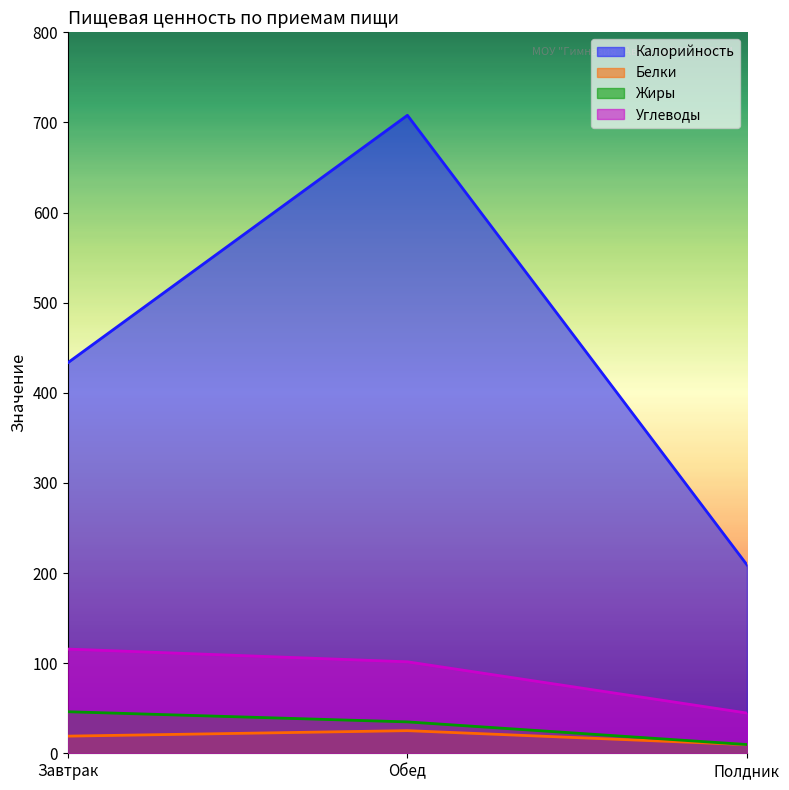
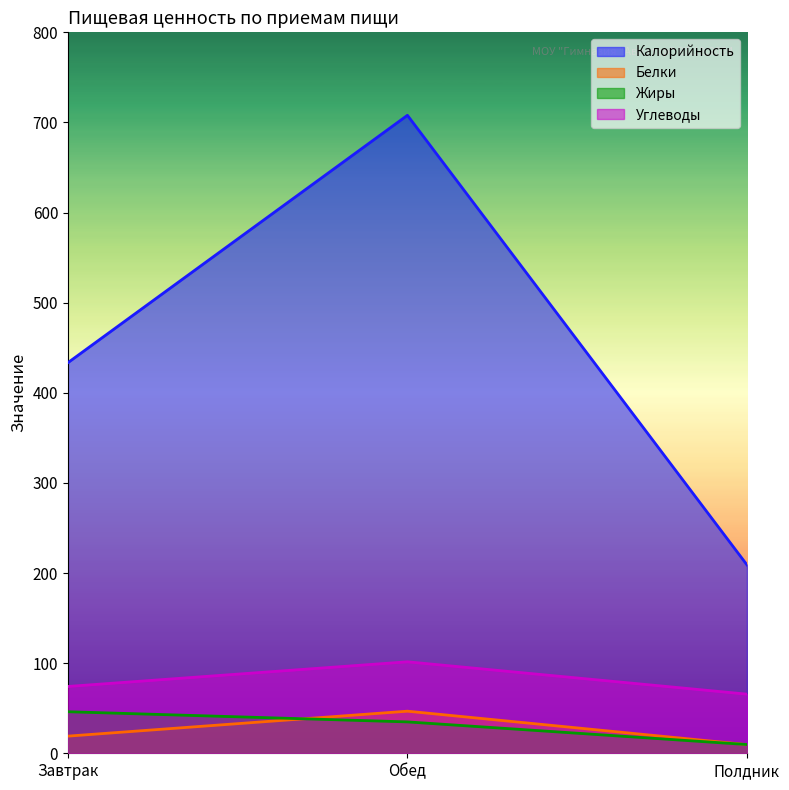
Углеводы, Завтрак: 120 -> 70
Белки, Обед: 30 -> 50
Углеводы, Полдник: 40 -> 70
